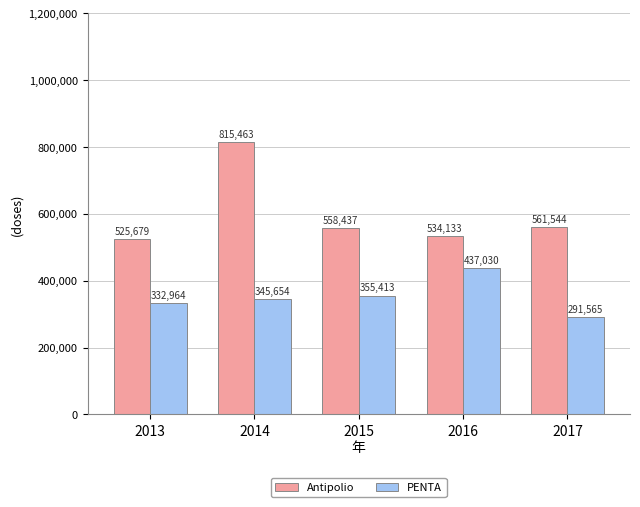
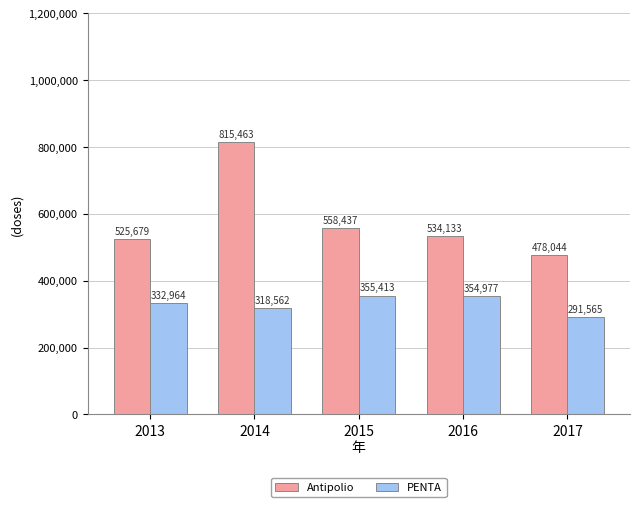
PENTA, 2014: 345,654 -> 318,562
PENTA, 2016: 437,030 -> 354,977
Antipolio, 2017: 561,544 -> 478,044
